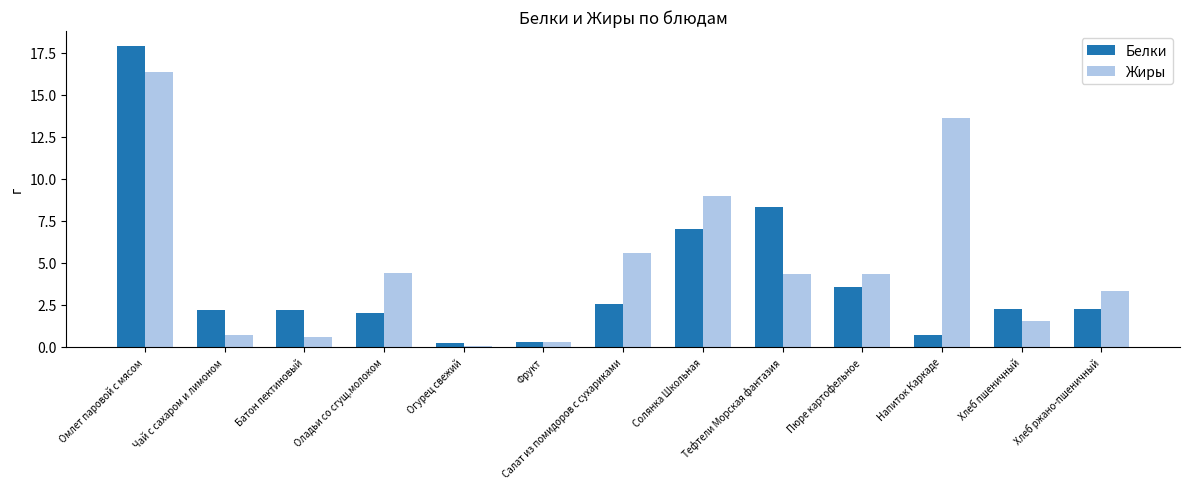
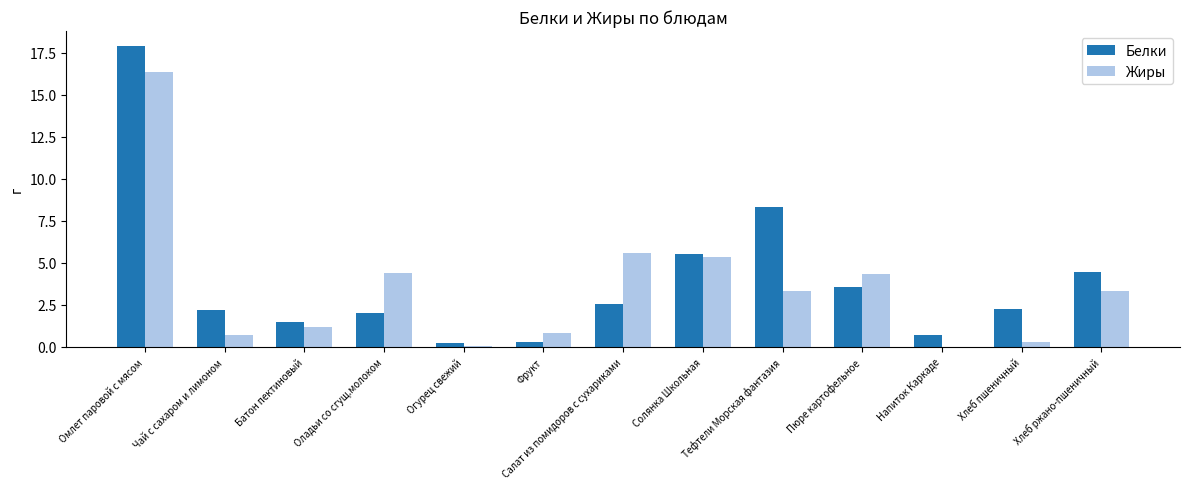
Белки, Батон пектиновый: 2.2 -> 1.5
Жиры, Батон пектиновый: 0.6 -> 1.2
Жиры, Фрукт: 0.3 -> 0.8
Белки, Солянка Школьная: 7.0 -> 5.5
Жиры, Солянка Школьная: 9.0 -> 5.3
Жиры, Тефтели Морская фантазия: 4.3 -> 3.3
Жиры, Напиток Каркаде: 13.6 -> 0.0
Жиры, Хлеб пшеничный: 1.6 -> 0.3
Белки, Хлеб ржано-пшеничный: 2.2 -> 4.5
